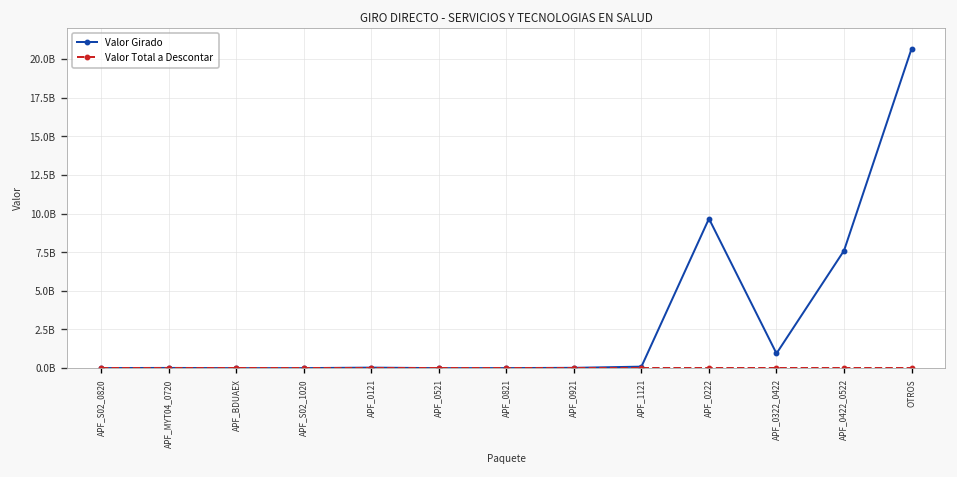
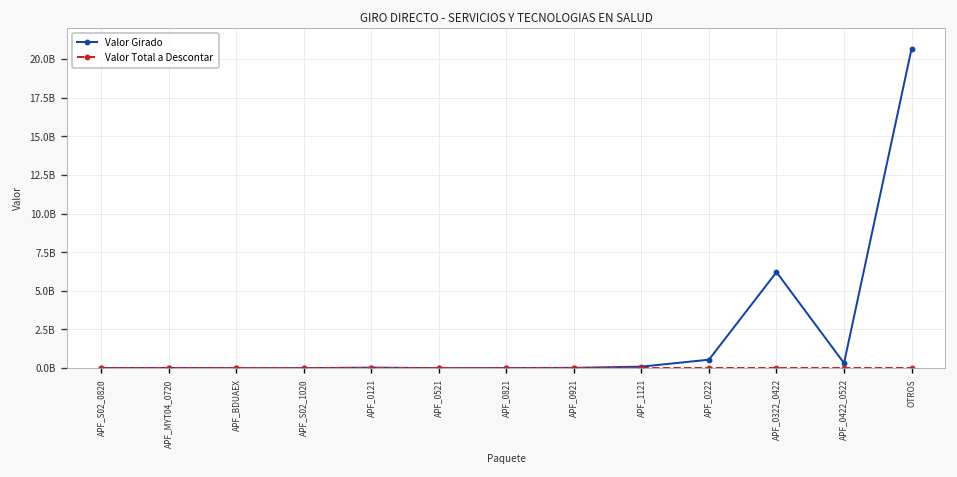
Valor Girado, APF_0222: 9700000000 -> 500000000
Valor Girado, APF_0322_0422: 900000000 -> 6200000000
Valor Girado, APF_0422_0522: 7600000000 -> 300000000
